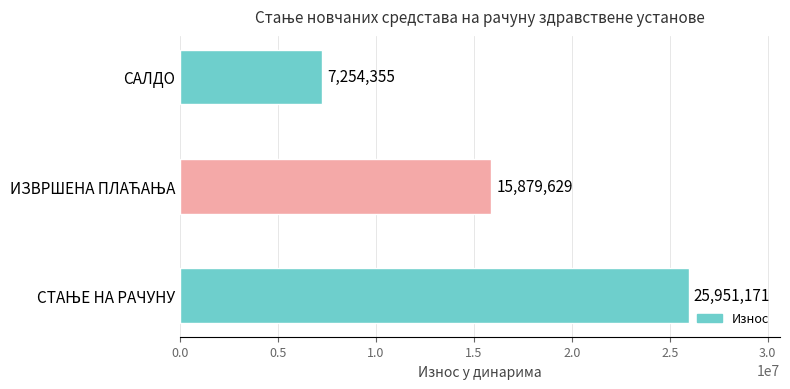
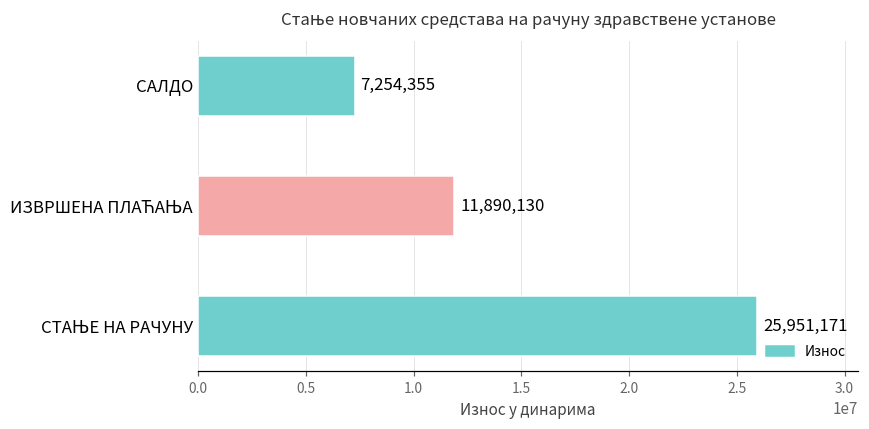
ИЗВРШЕНА ПЛАЋАЊА: 15,879,629 -> 11,890,130
